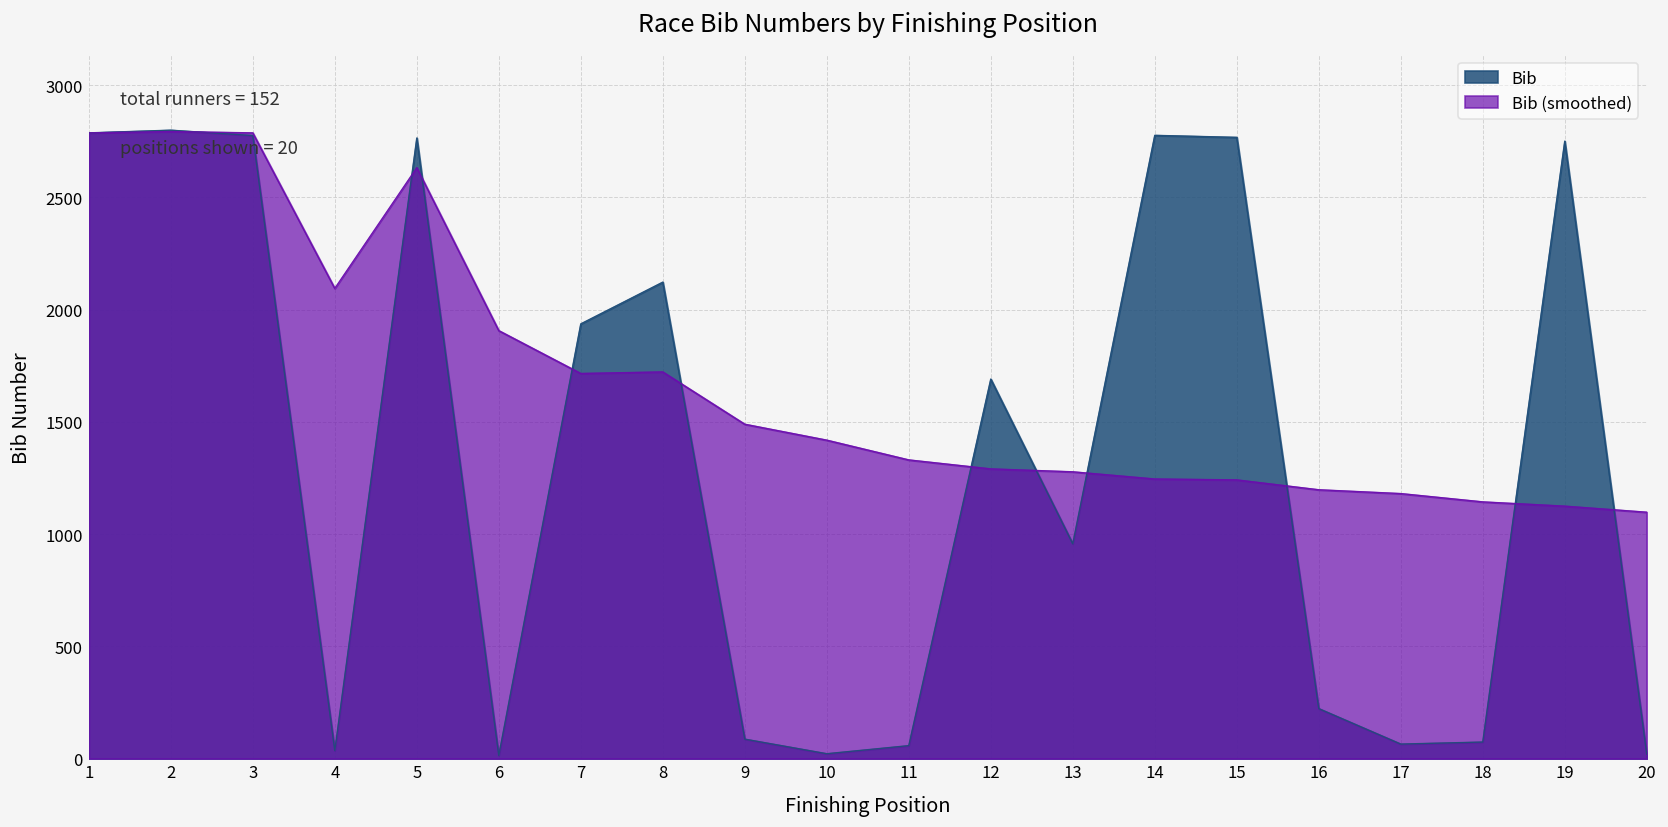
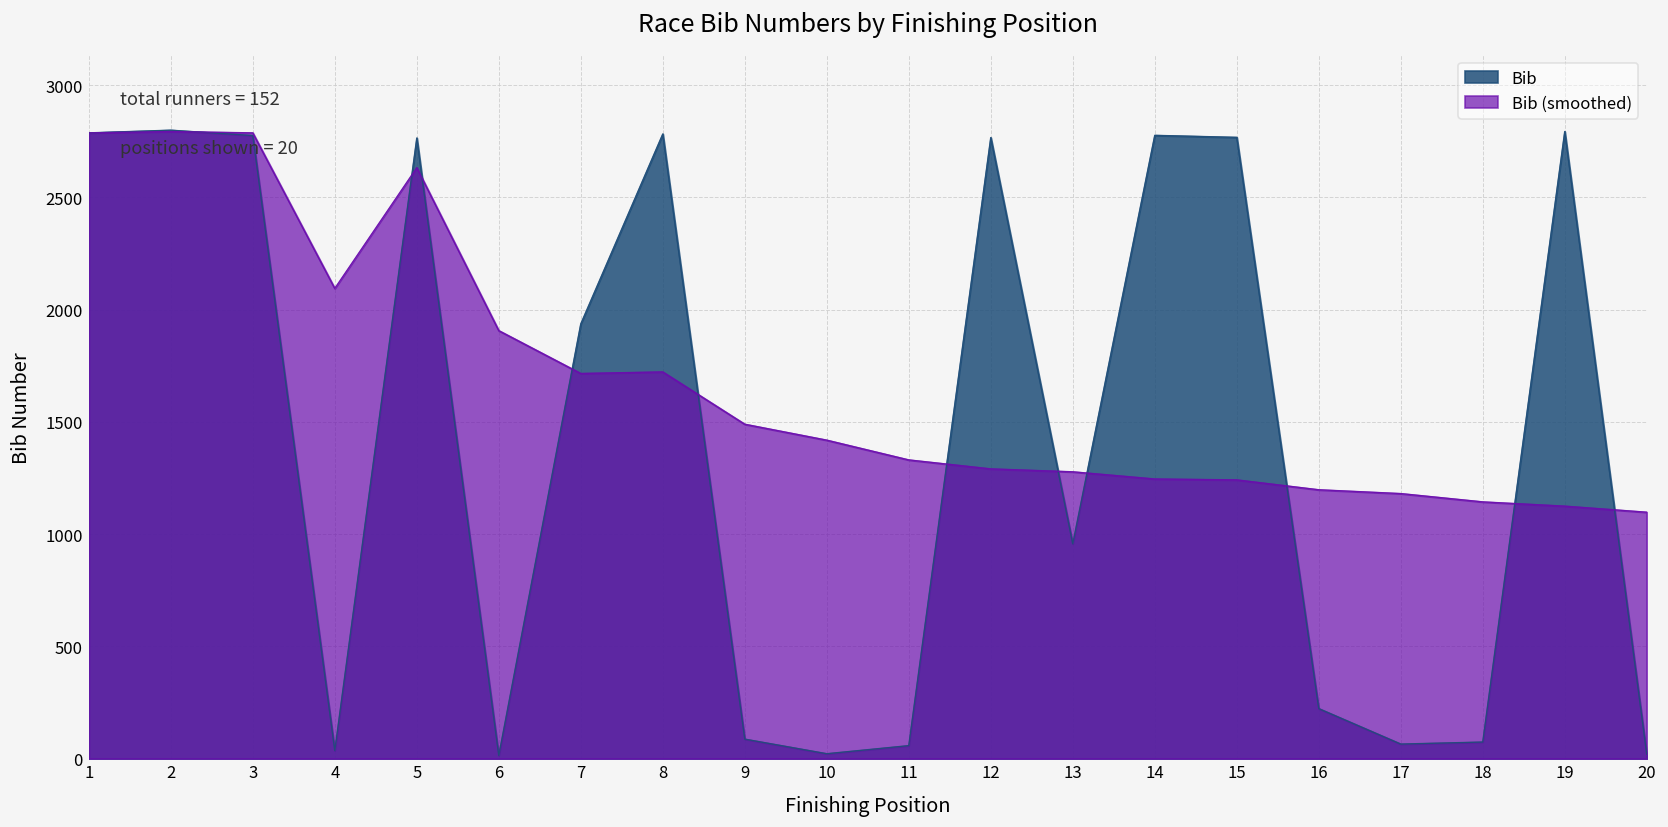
Bib, 8: 2120 -> 2780
Bib, 12: 1690 -> 2770
Bib, 19: 2750 -> 2790
